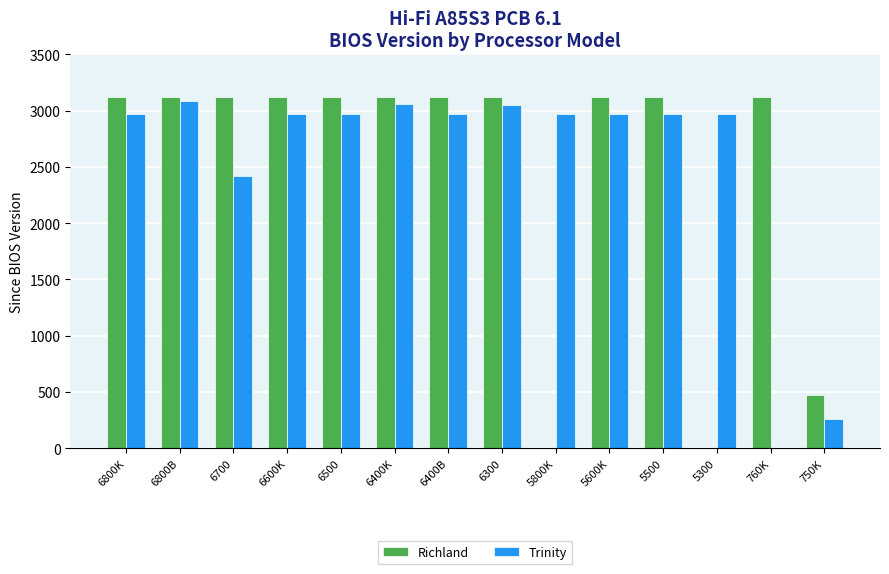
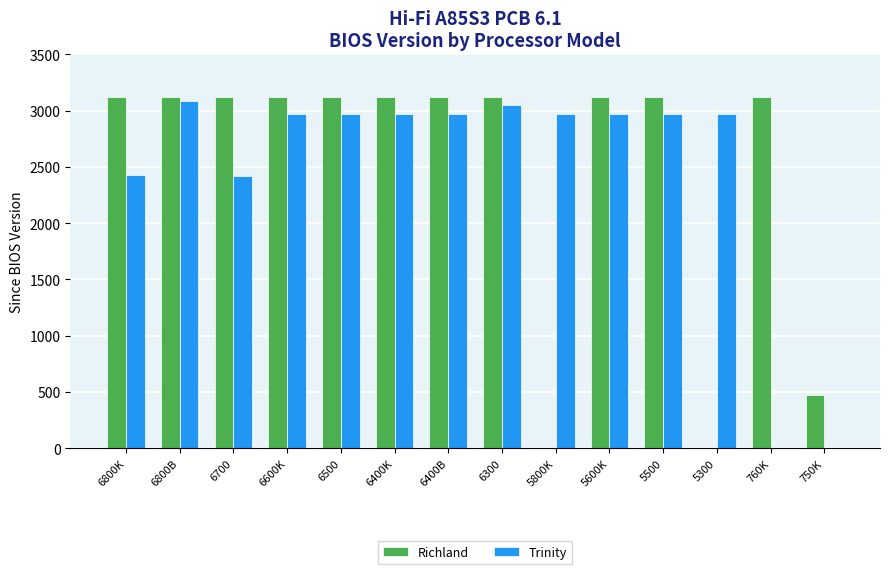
Trinity, 6800K: 2970 -> 2430
Trinity, 6400K: 3060 -> 2970
Trinity, 750K: 260 -> 0
